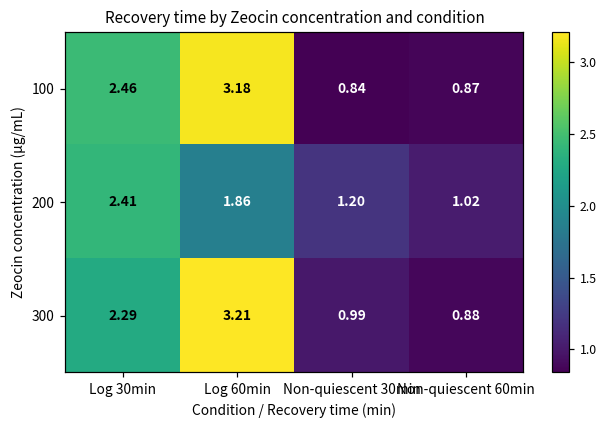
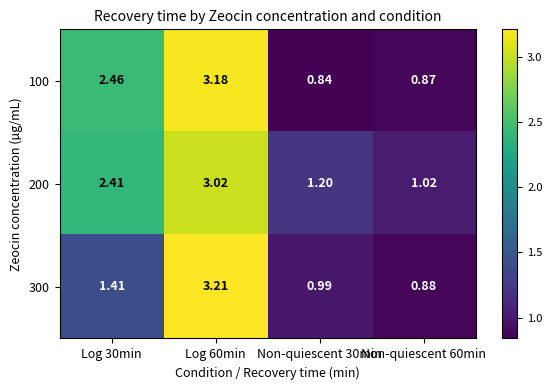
200, Log 60min: 1.86 -> 3.02
300, Log 30min: 2.29 -> 1.41
